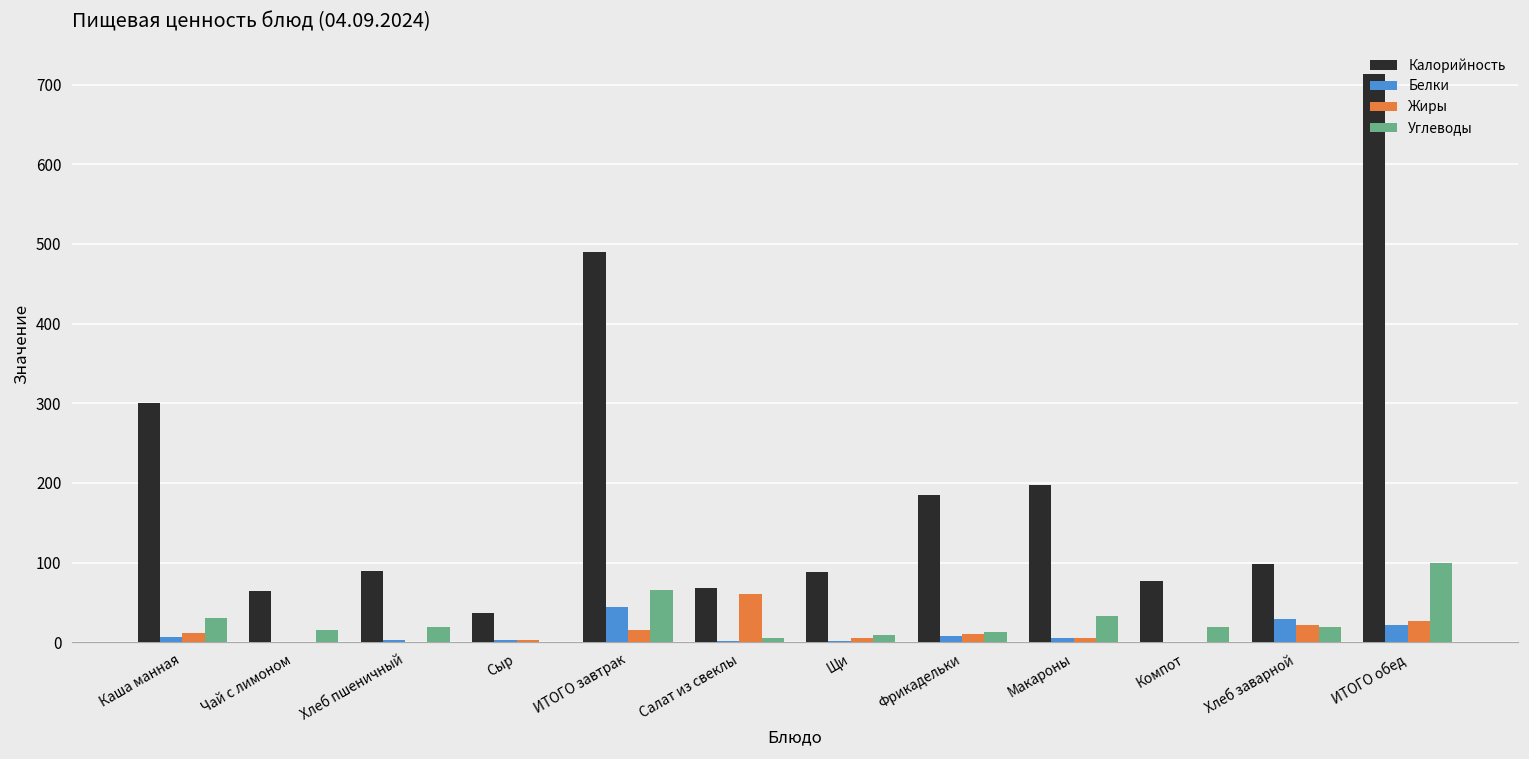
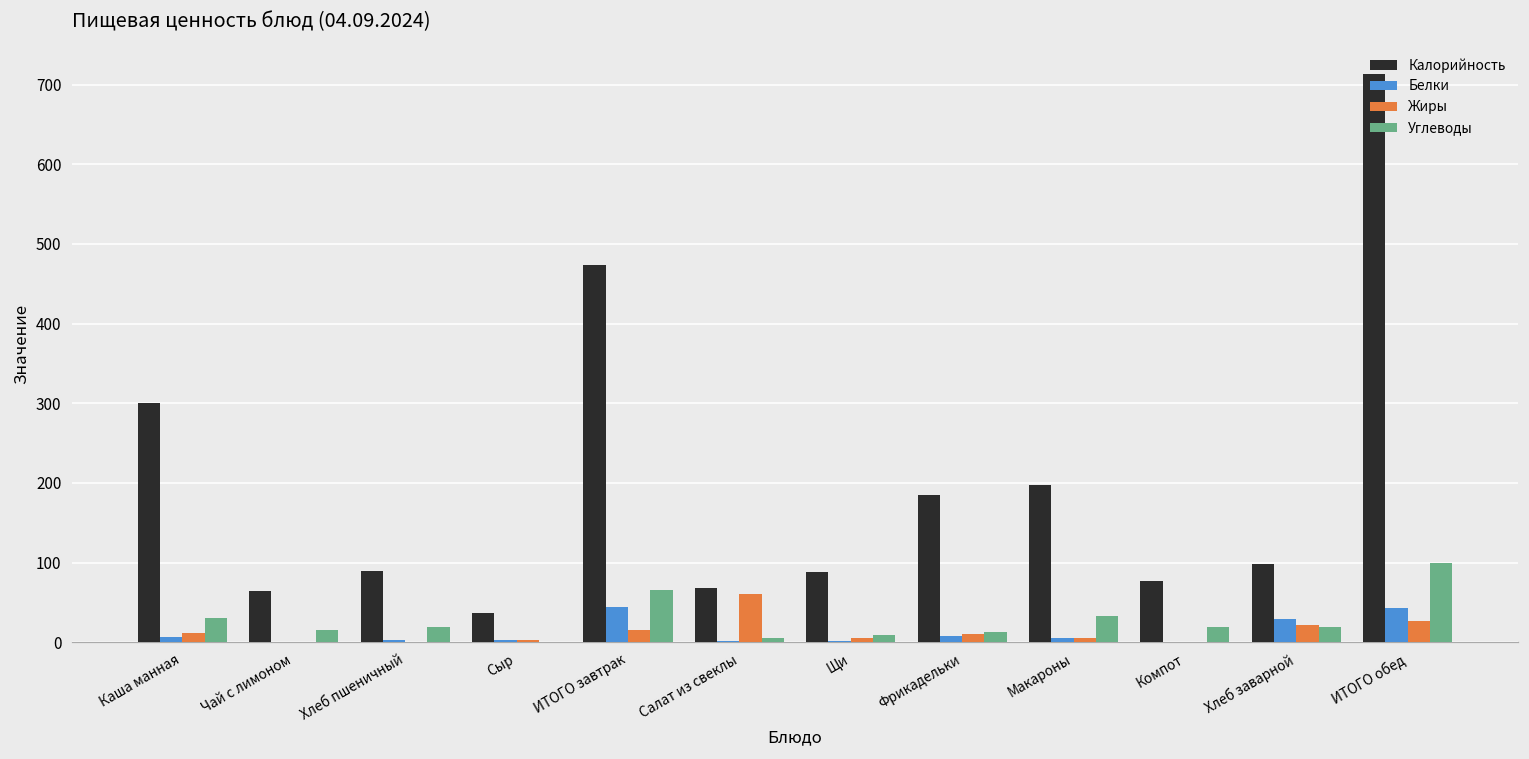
Калорийность, ИТОГО завтрак: 490 -> 470
Белки, ИТОГО обед: 20 -> 40
